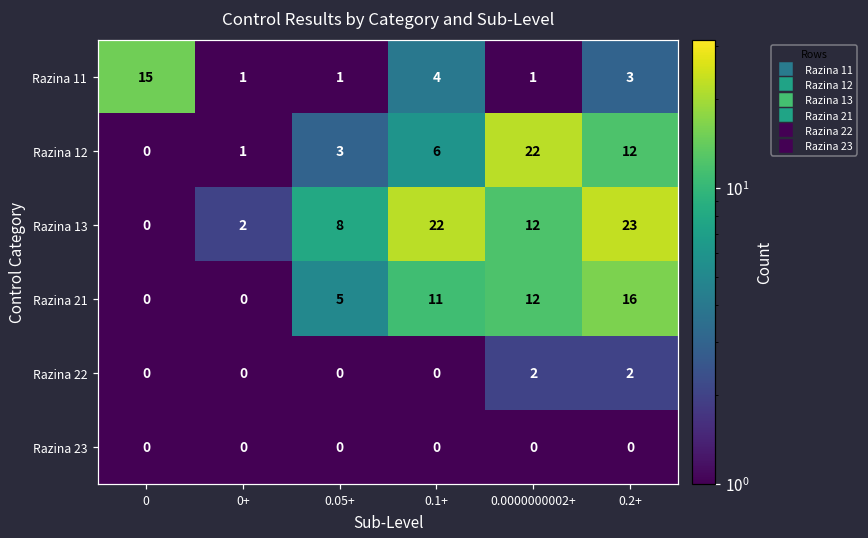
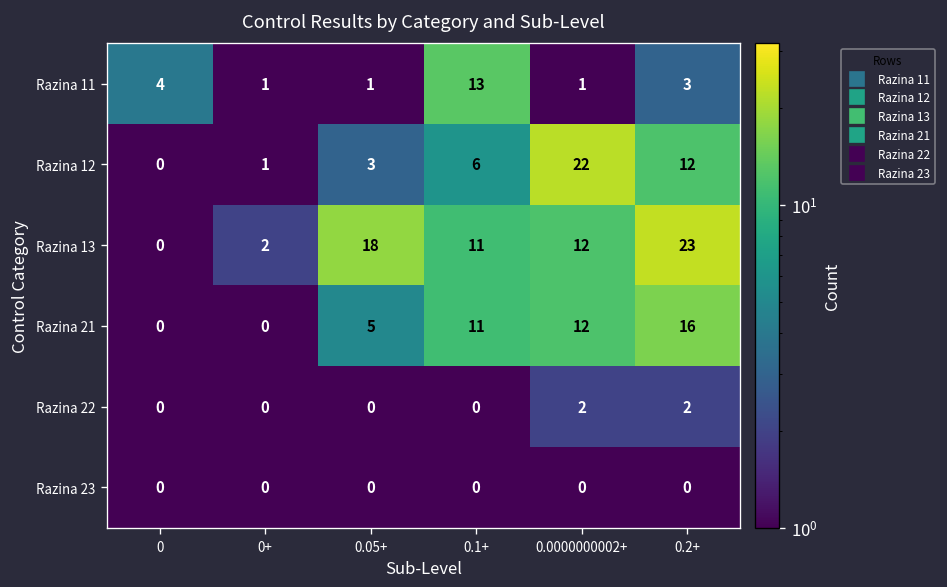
Razina 11, 0: 15 -> 4
Razina 11, 0.1+: 4 -> 13
Razina 13, 0.05+: 8 -> 18
Razina 13, 0.1+: 22 -> 11
